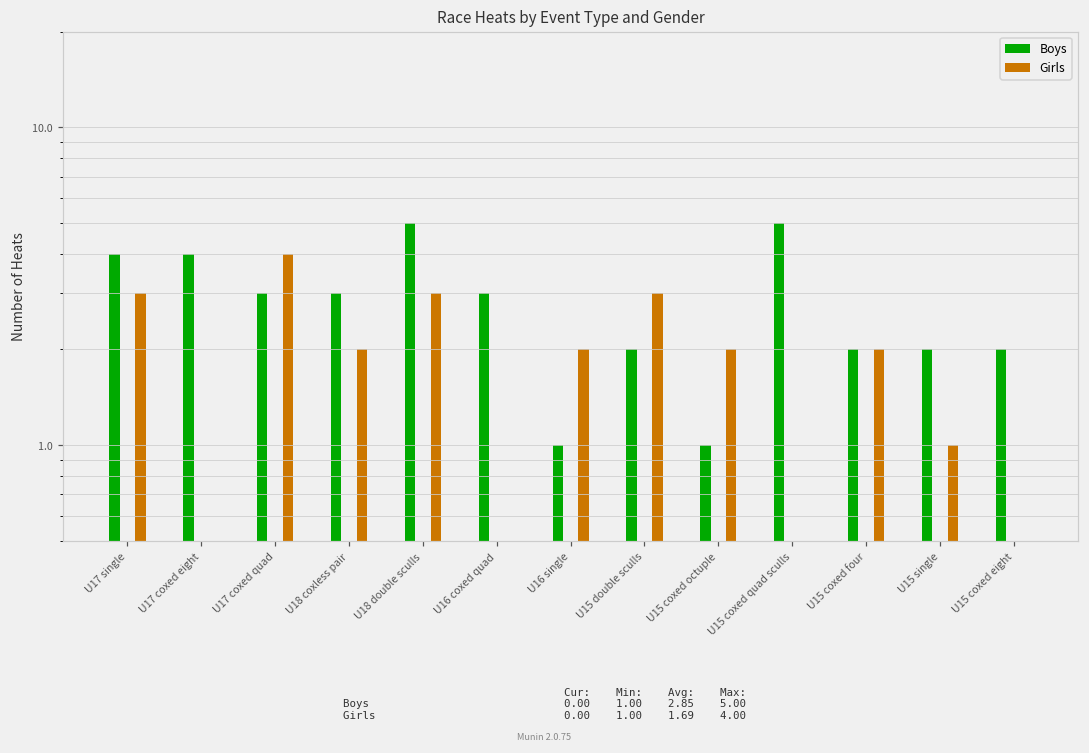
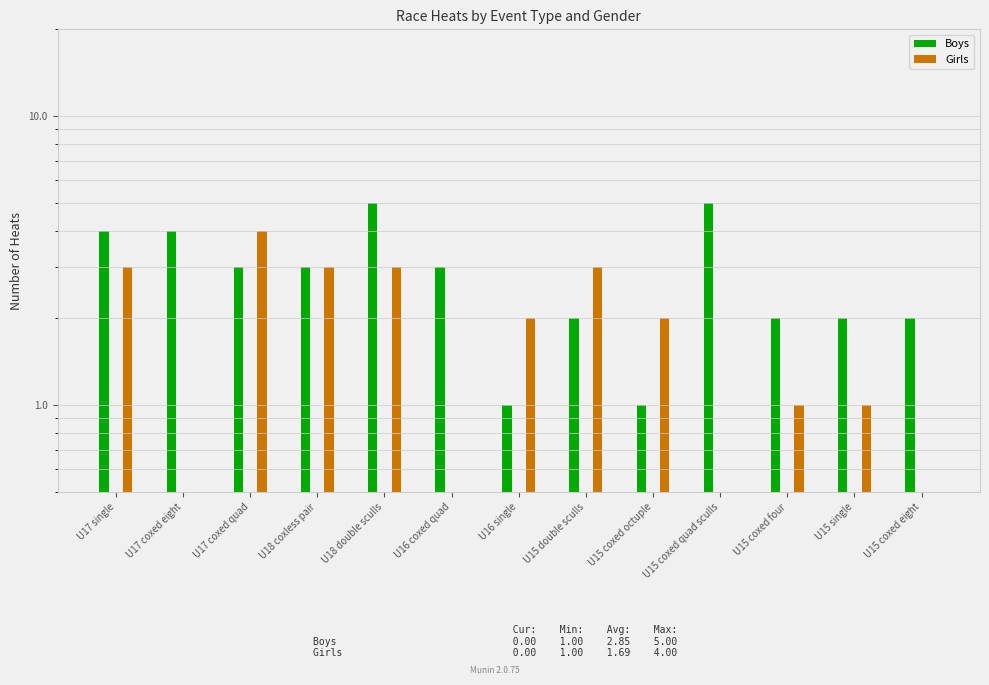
Girls, U18 coxless pair: 2 -> 3
Girls, U15 coxed four: 2 -> 1
